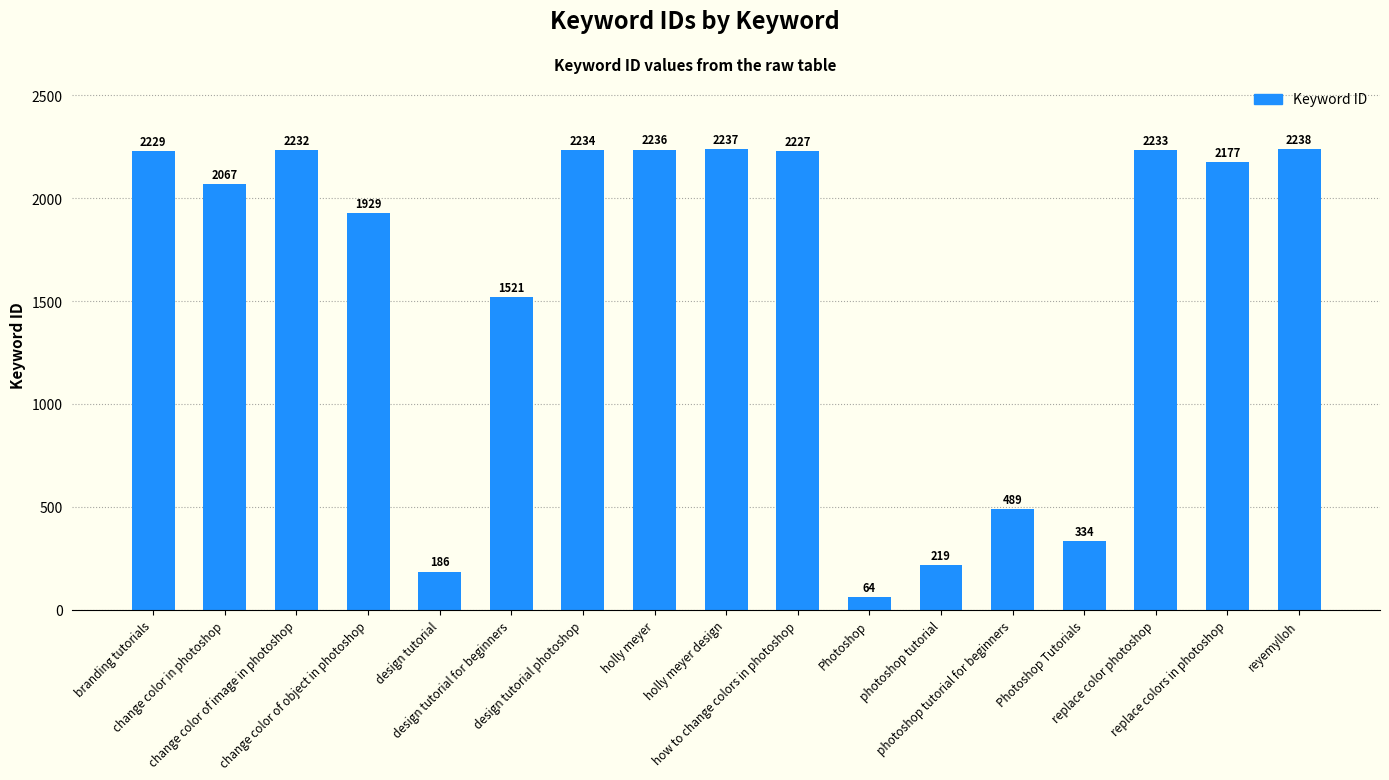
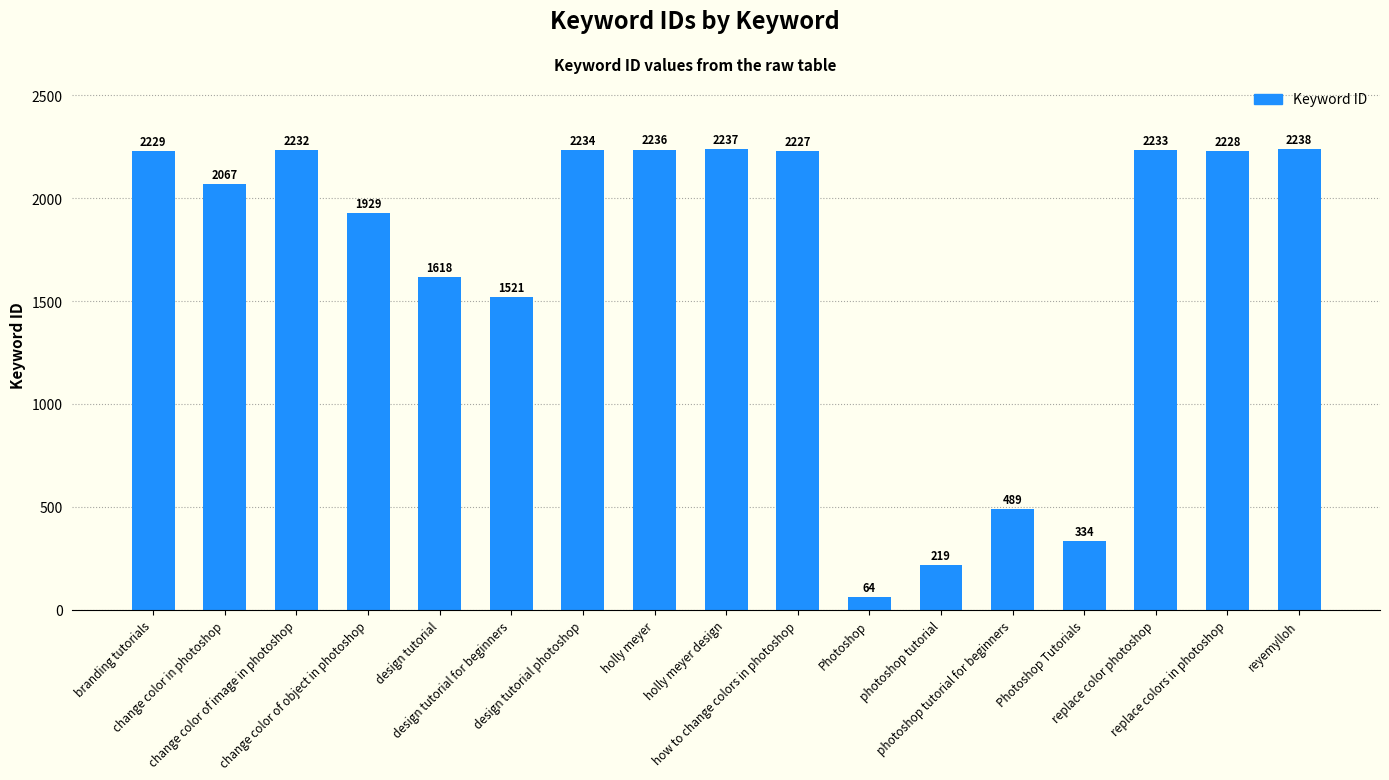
design tutorial: 186 -> 1618
replace colors in photoshop: 2177 -> 2228
